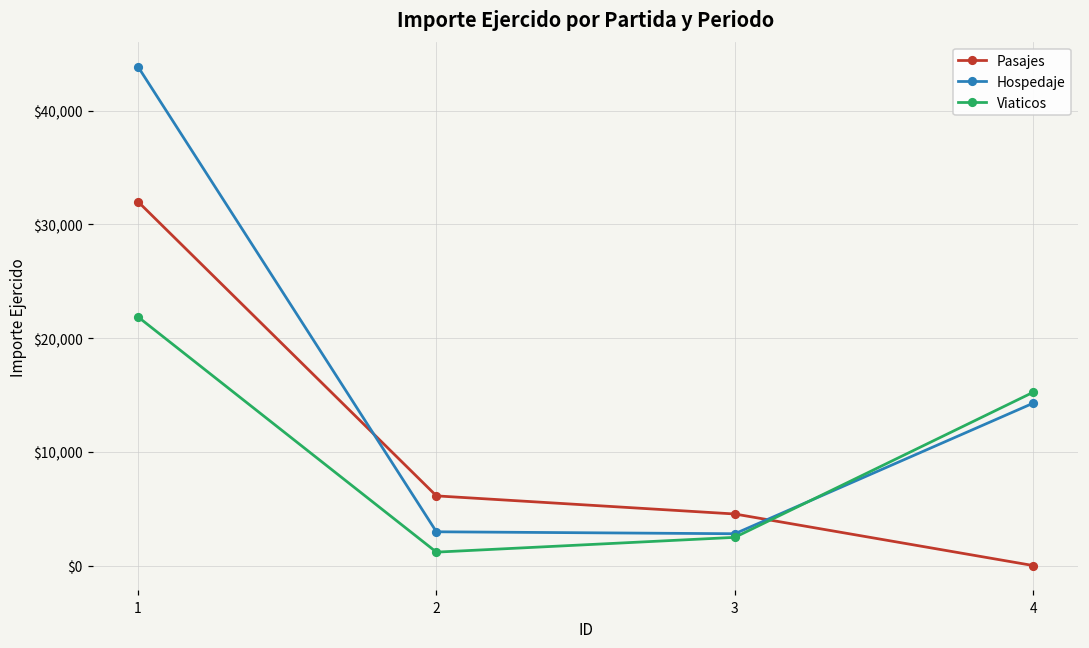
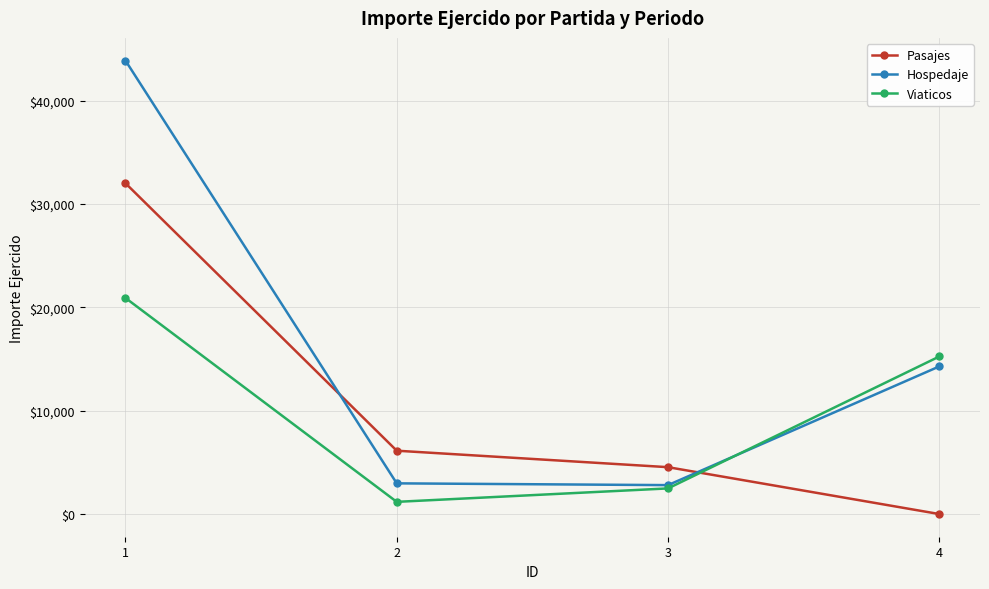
Viaticos, 1: $21,900 -> $20,900
